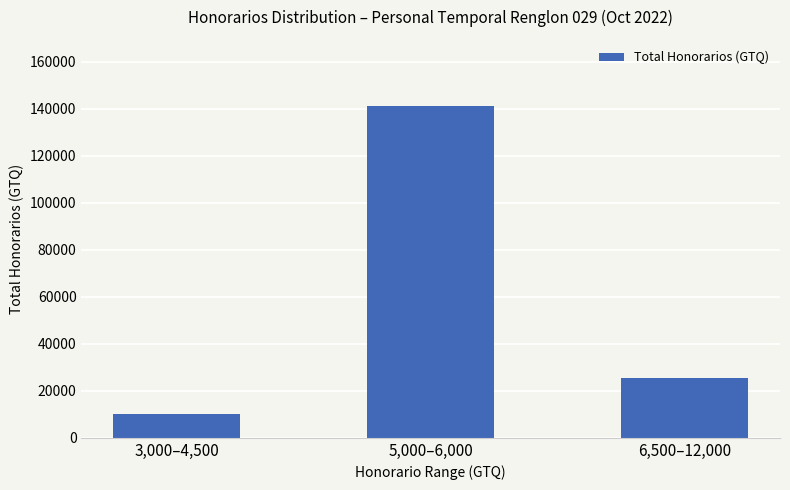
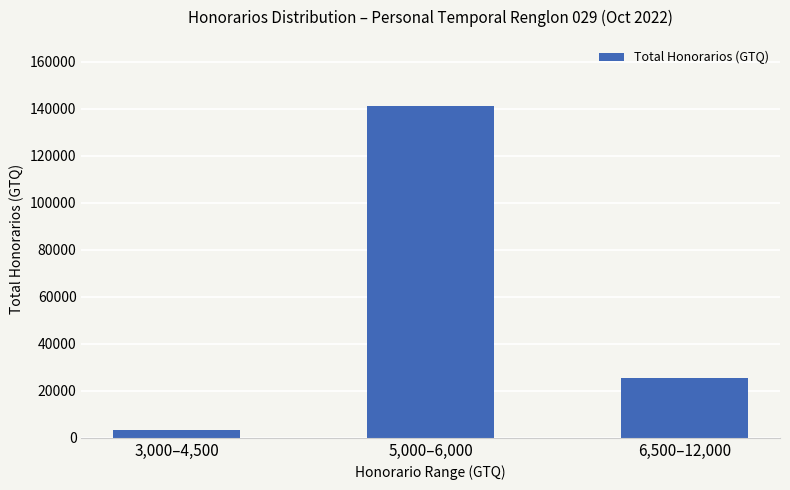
3,000–4,500: 10000 -> 3000
